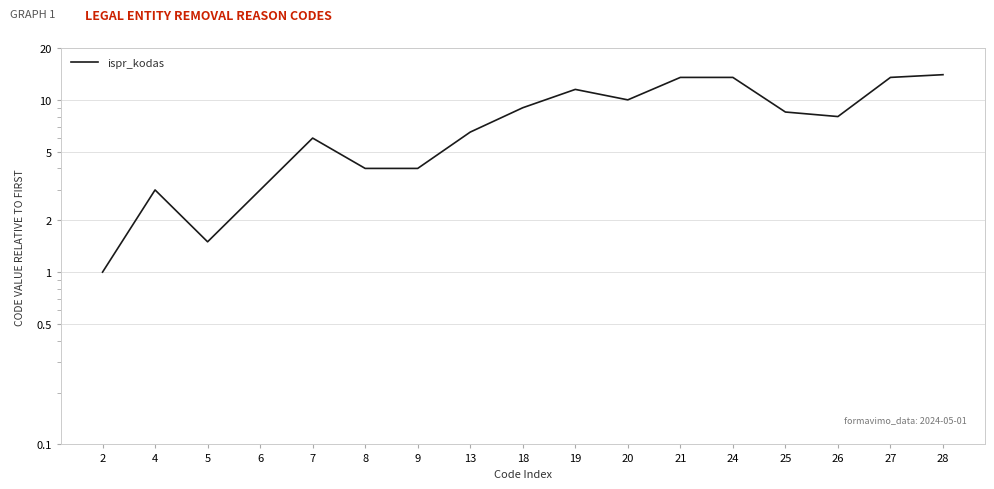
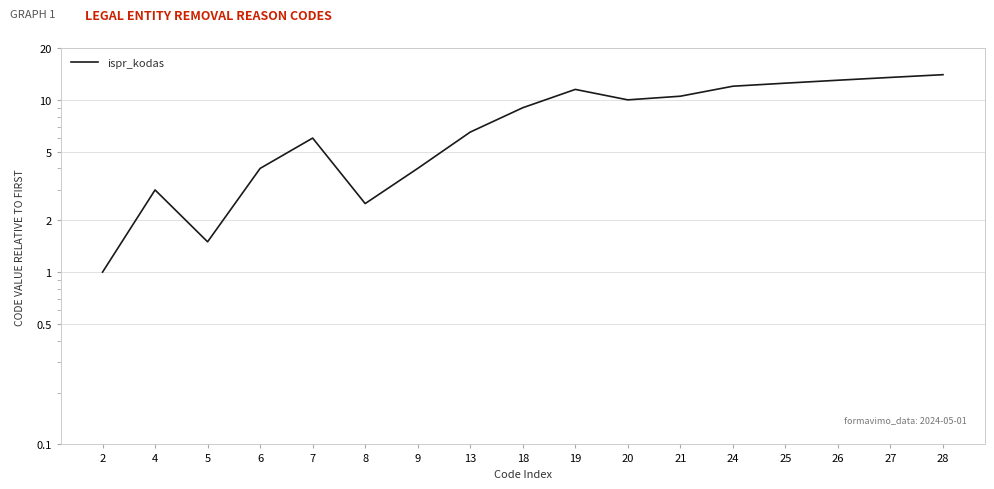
6: 3.0 -> 4.0
8: 4.0 -> 2.5
21: 14 -> 11
24: 14 -> 12
25: 9 -> 13
26: 8 -> 13
